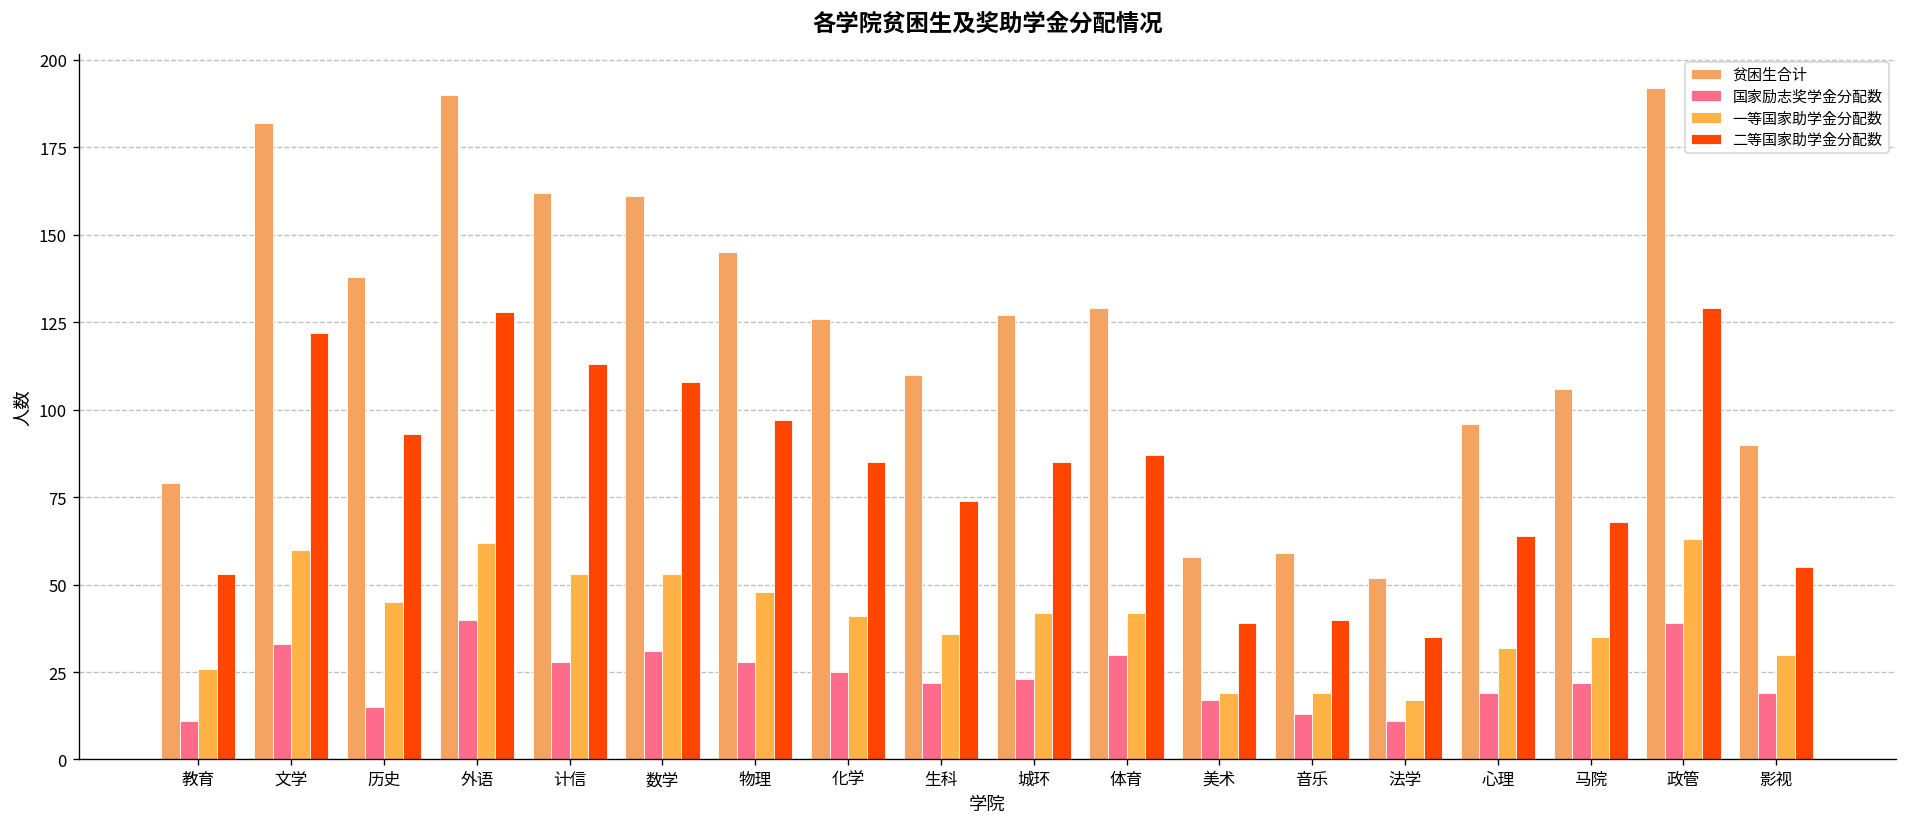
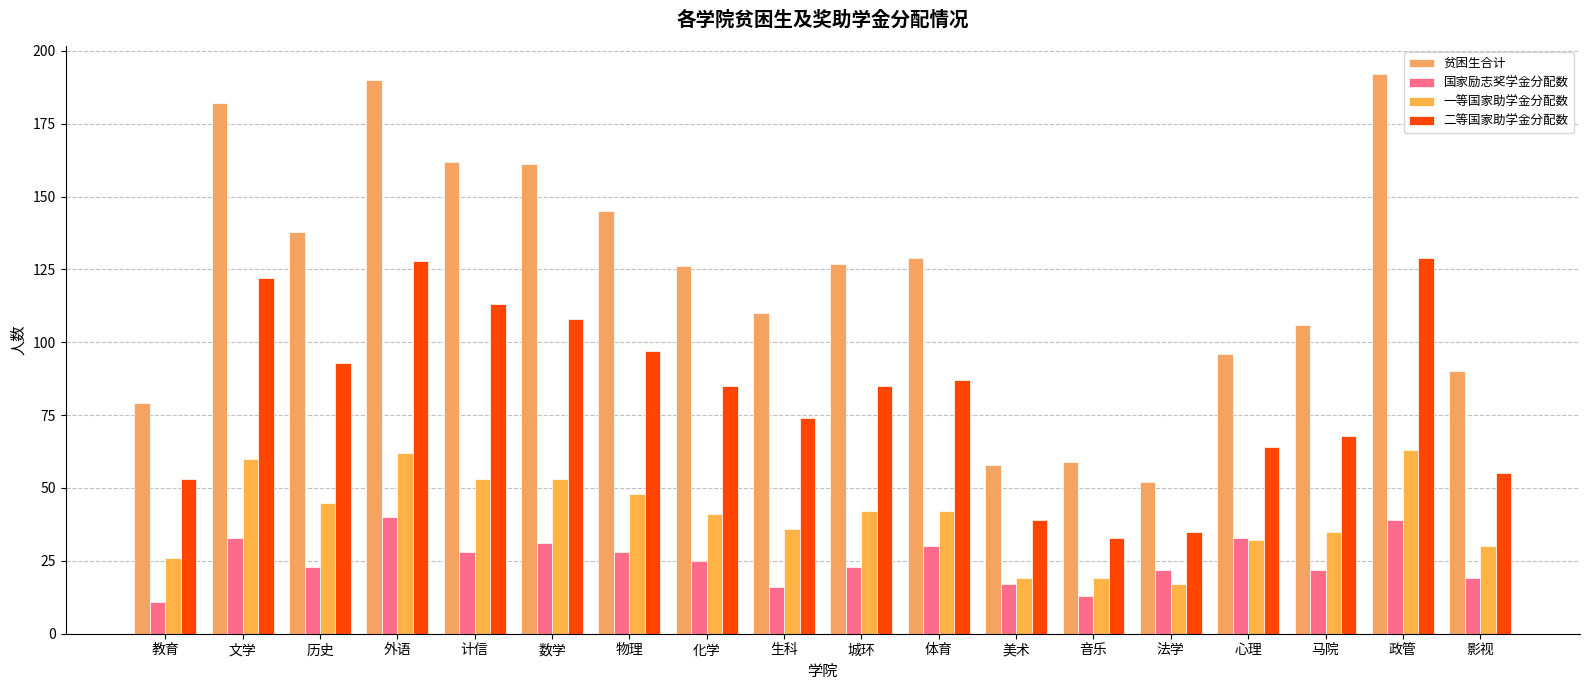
国家励志奖学金分配数, 历史: 15 -> 23
国家励志奖学金分配数, 生科: 22 -> 16
二等国家助学金分配数, 音乐: 40 -> 33
国家励志奖学金分配数, 法学: 11 -> 22
国家励志奖学金分配数, 心理: 19 -> 33
